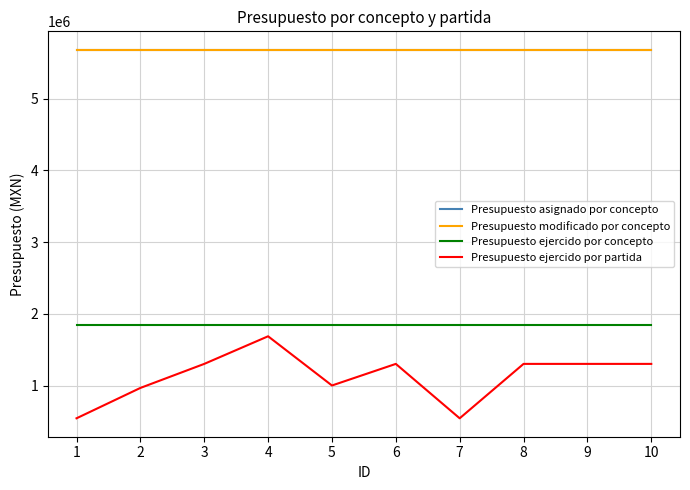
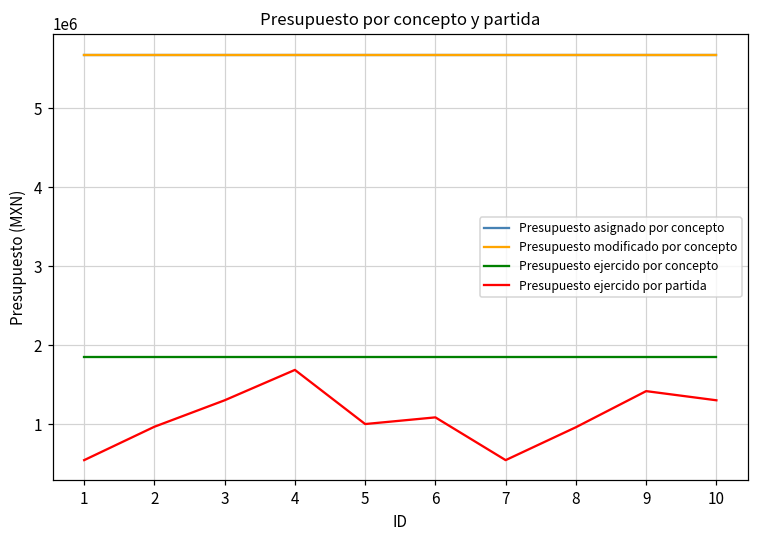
Presupuesto ejercido por partida, 6: 1300000 -> 1100000
Presupuesto ejercido por partida, 8: 1300000 -> 1000000
Presupuesto ejercido por partida, 9: 1300000 -> 1400000
